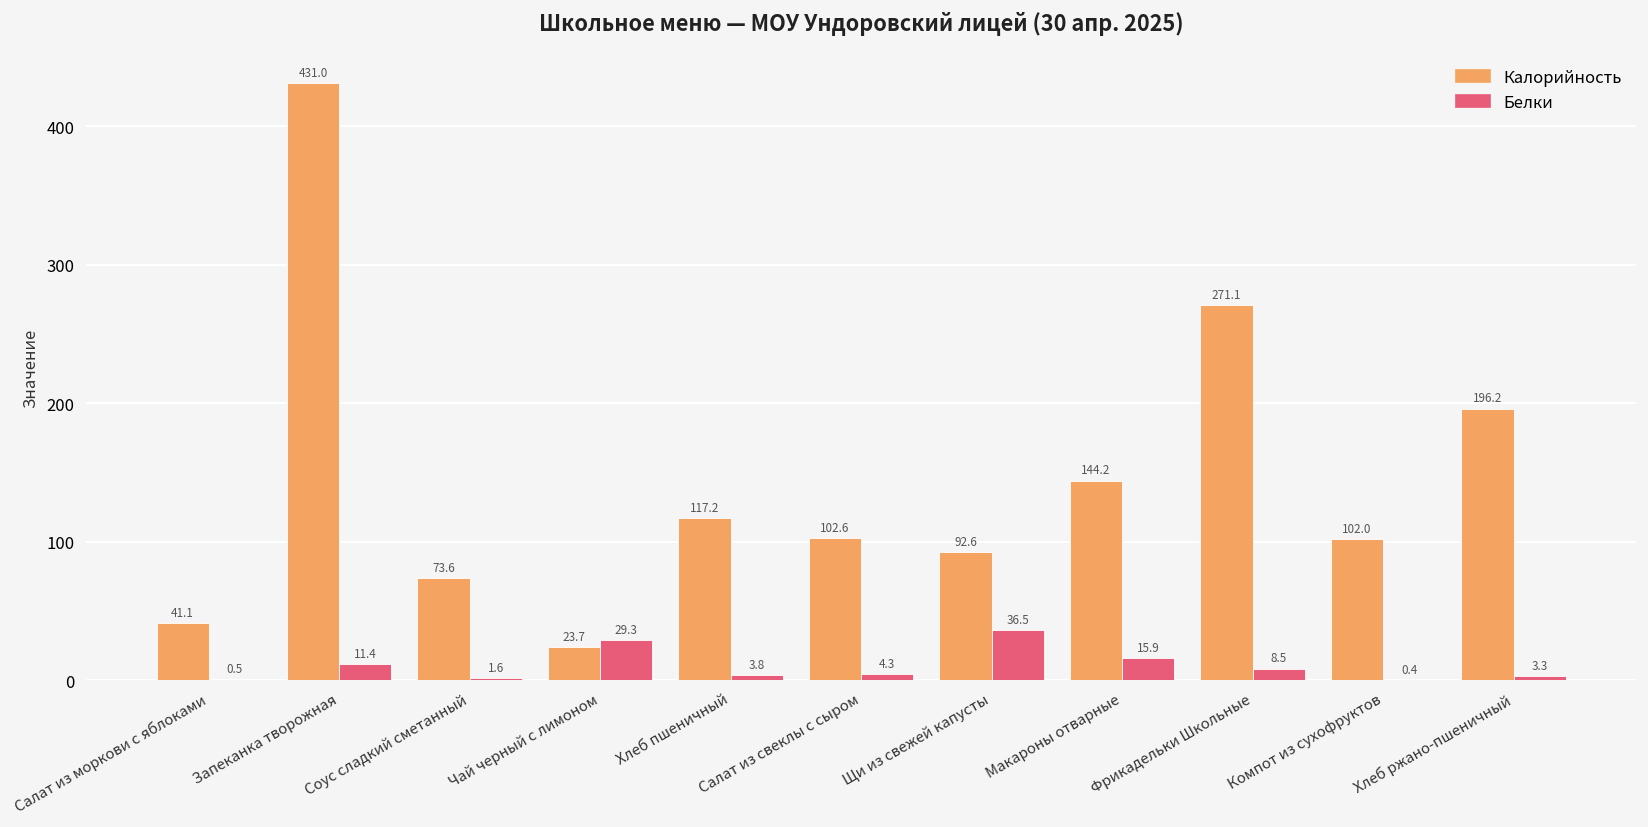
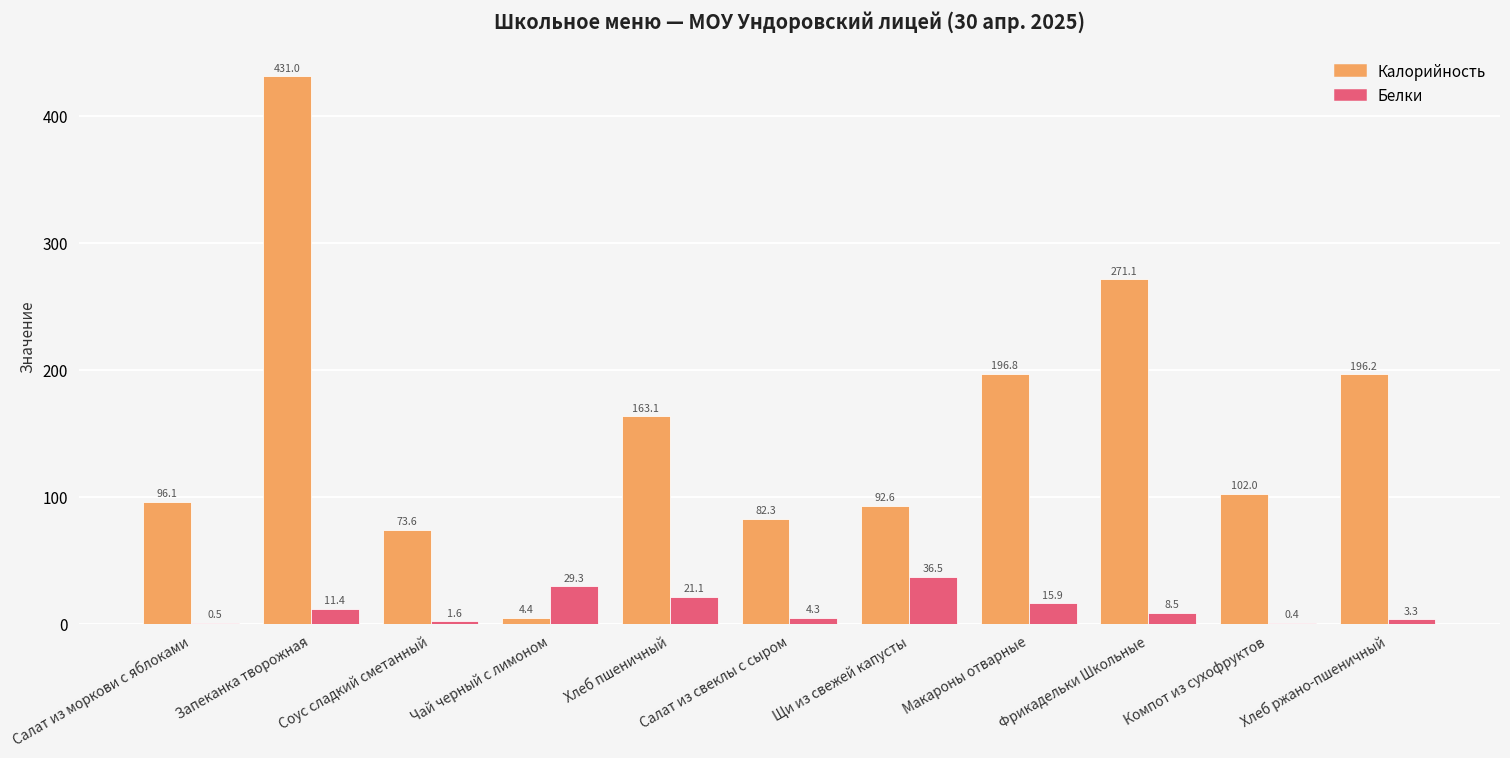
Калорийность, Салат из моркови с яблоками: 41.1 -> 96.1
Калорийность, Чай черный с лимоном: 23.7 -> 4.4
Калорийность, Хлеб пшеничный: 117.2 -> 163.1
Белки, Хлеб пшеничный: 3.8 -> 21.1
Калорийность, Салат из свеклы с сыром: 102.6 -> 82.3
Калорийность, Макароны отварные: 144.2 -> 196.8
